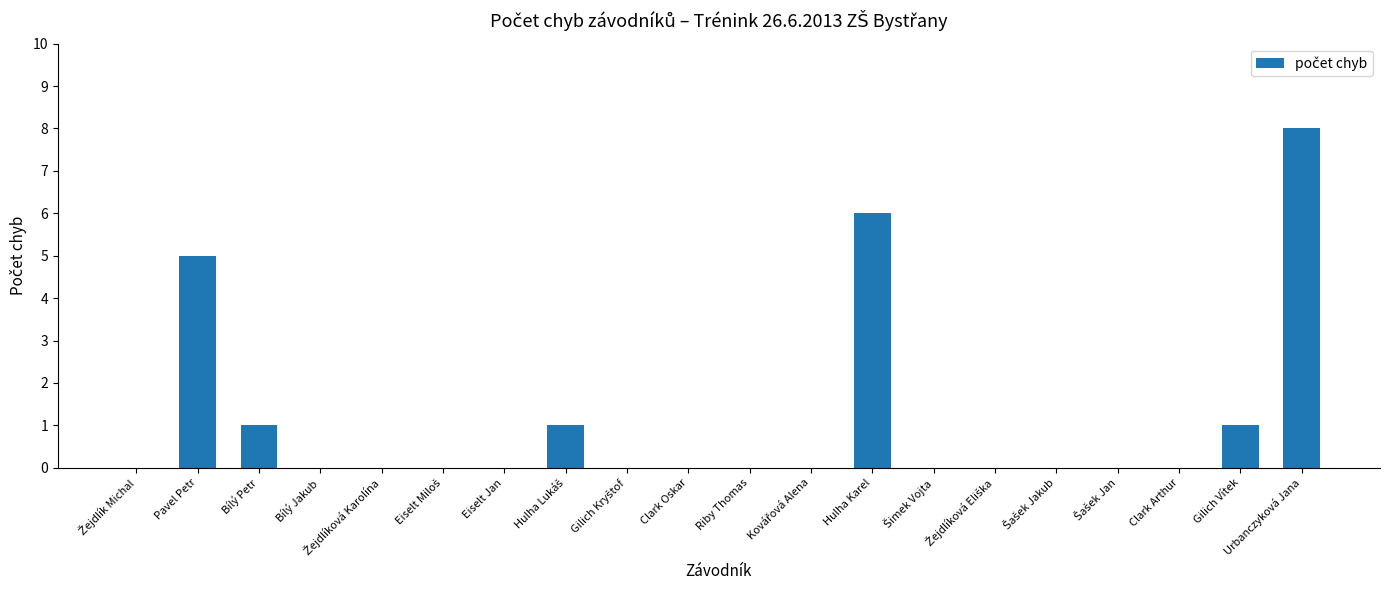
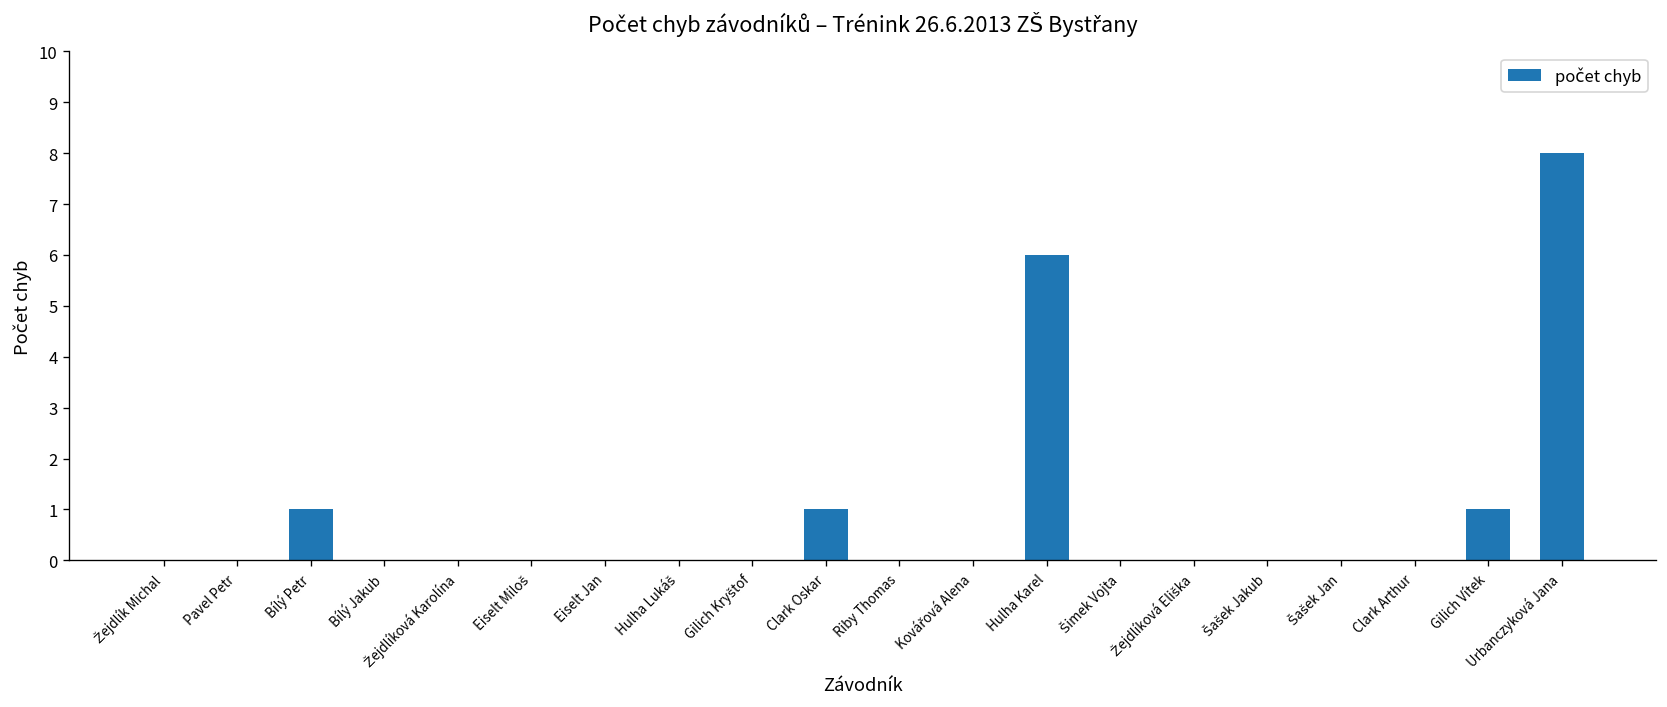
Pavel Petr: 5 -> 0
Hulha Lukáš: 1 -> 0
Clark Oskar: 0 -> 1
